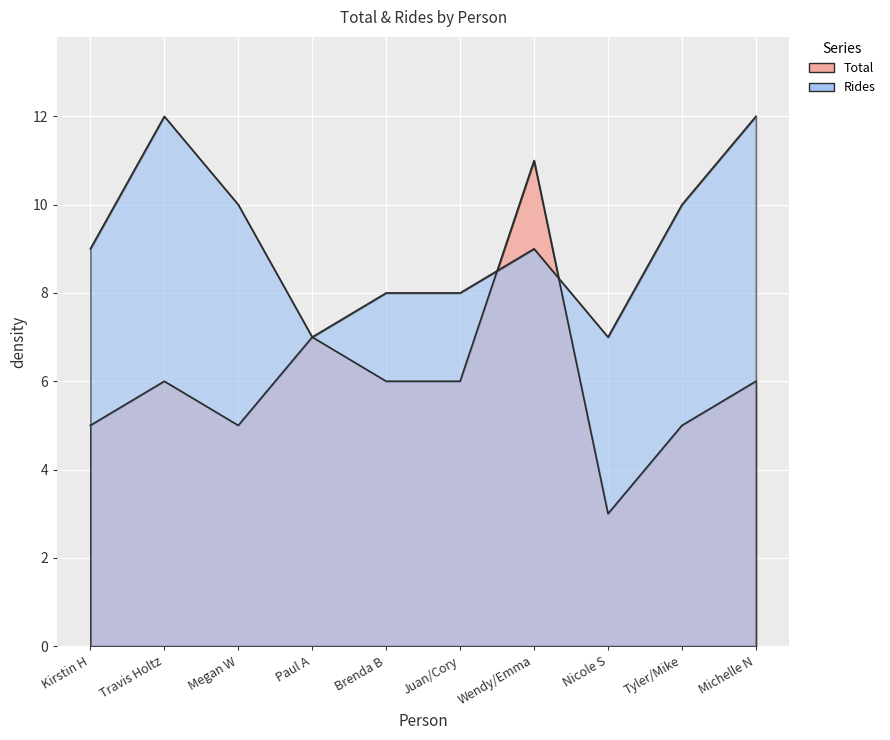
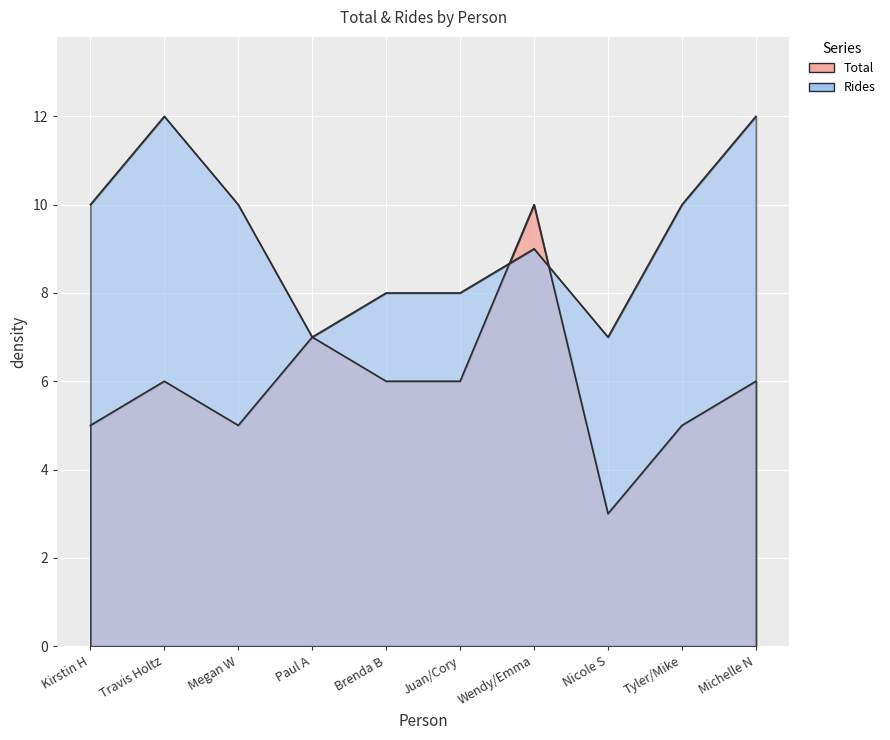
Rides, Kirstin H: 9 -> 10
Total, Wendy/Emma: 11 -> 10
